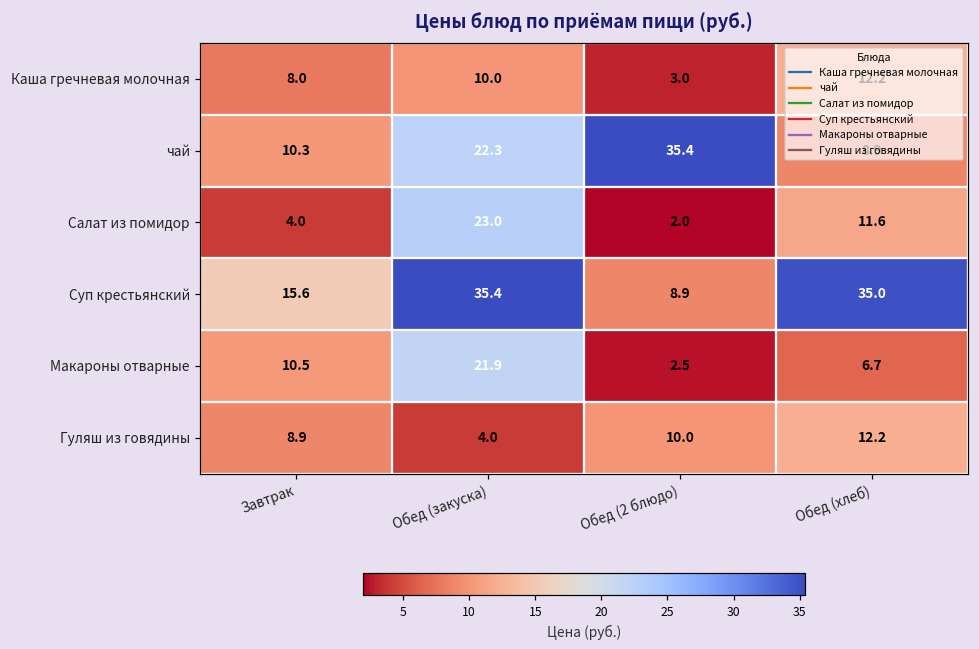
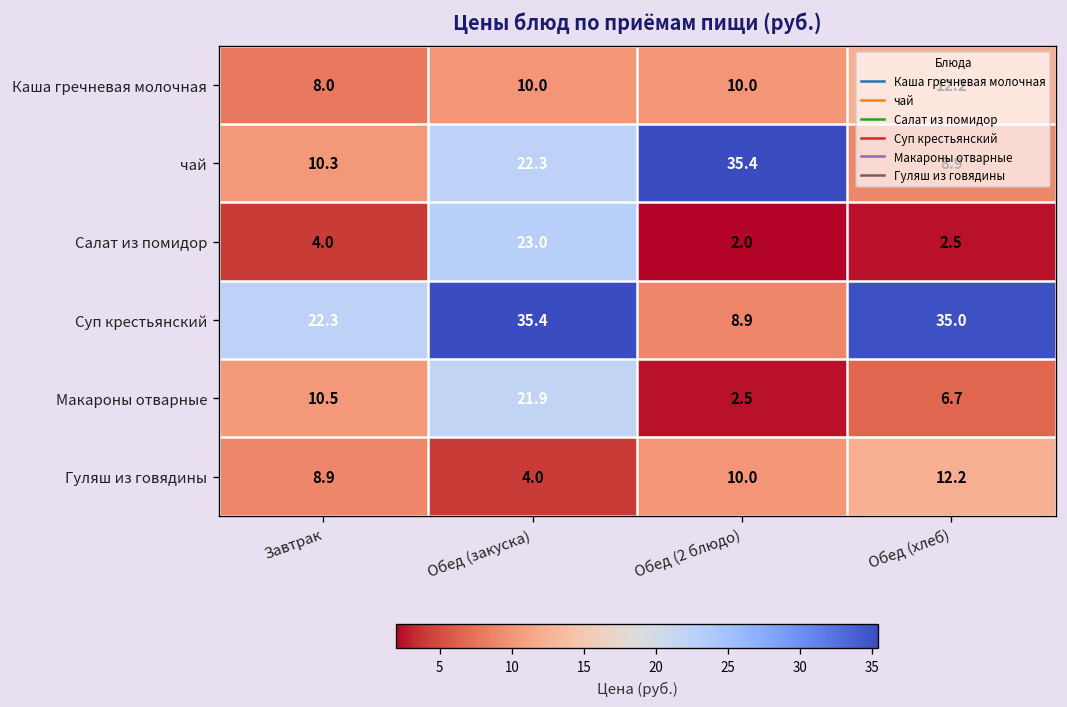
Каша гречневая молочная, Обед (2 блюдо): 3.0 -> 10.0
Салат из помидор, Обед (хлеб): 11.6 -> 2.5
Суп крестьянский, Завтрак: 15.6 -> 22.3
